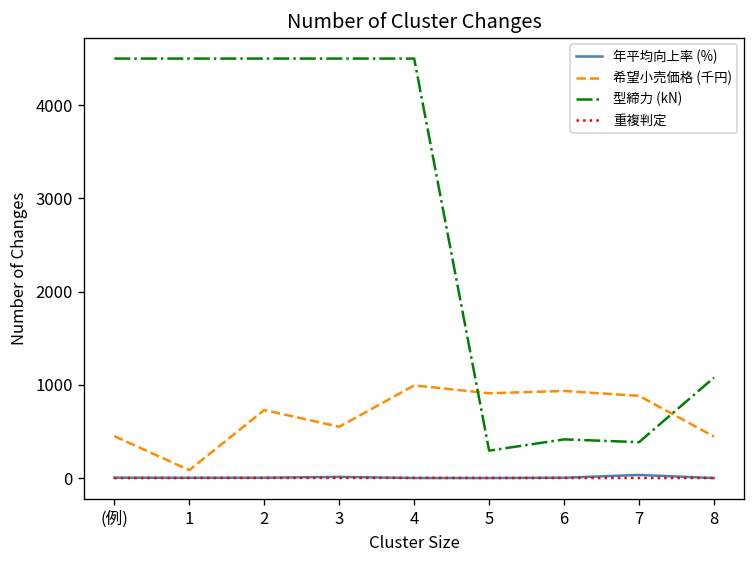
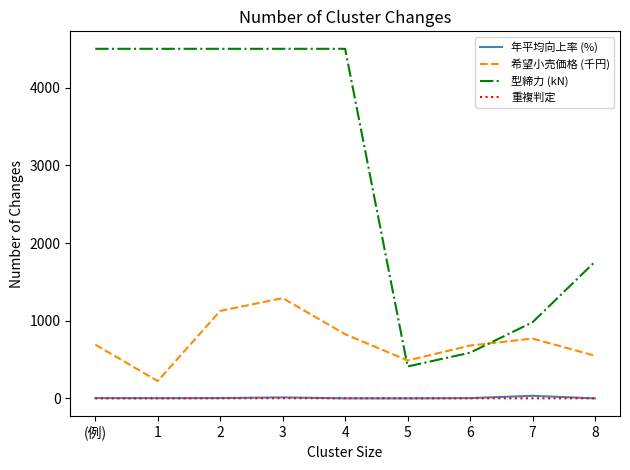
希望小売価格 (千円), (例): 500 -> 700
希望小売価格 (千円), 1: 100 -> 200
希望小売価格 (千円), 2: 700 -> 1100
希望小売価格 (千円), 3: 600 -> 1300
希望小売価格 (千円), 4: 1000 -> 800
希望小売価格 (千円), 5: 900 -> 500
型締力 (kN), 5: 300 -> 400
希望小売価格 (千円), 6: 900 -> 700
型締力 (kN), 6: 400 -> 600
希望小売価格 (千円), 7: 900 -> 800
型締力 (kN), 7: 400 -> 1000
希望小売価格 (千円), 8: 400 -> 500
型締力 (kN), 8: 1100 -> 1800
